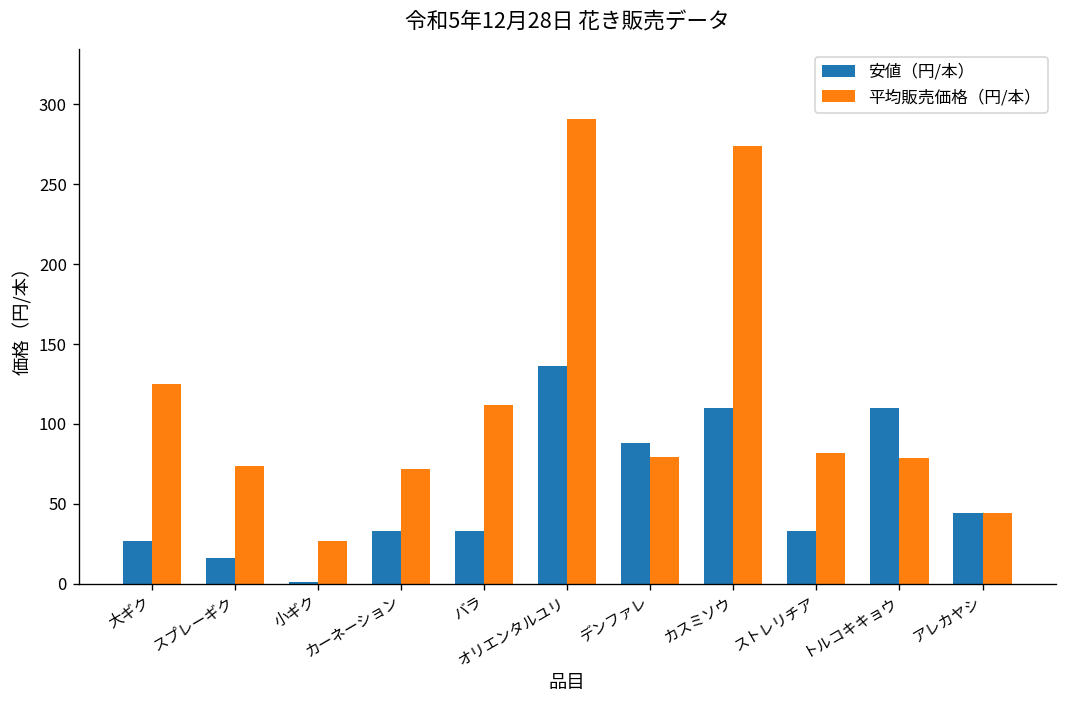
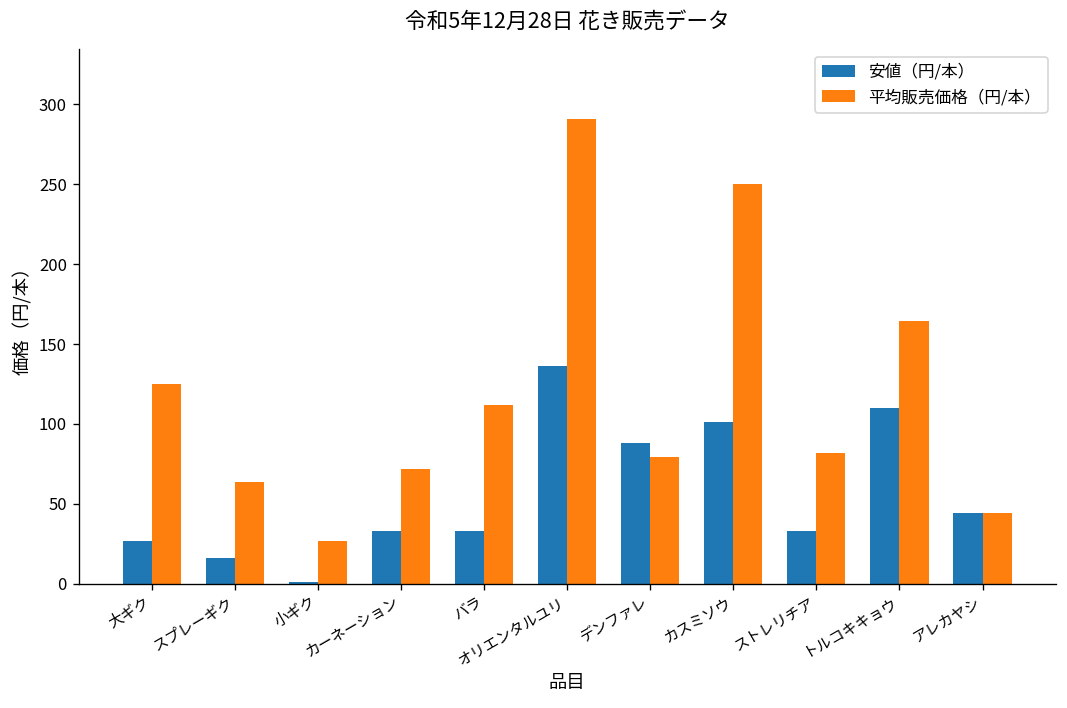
平均販売価格（円/本）, スプレーギク: 73 -> 64
安値（円/本）, カスミソウ: 110 -> 101
平均販売価格（円/本）, カスミソウ: 274 -> 250
平均販売価格（円/本）, トルコキキョウ: 79 -> 164
